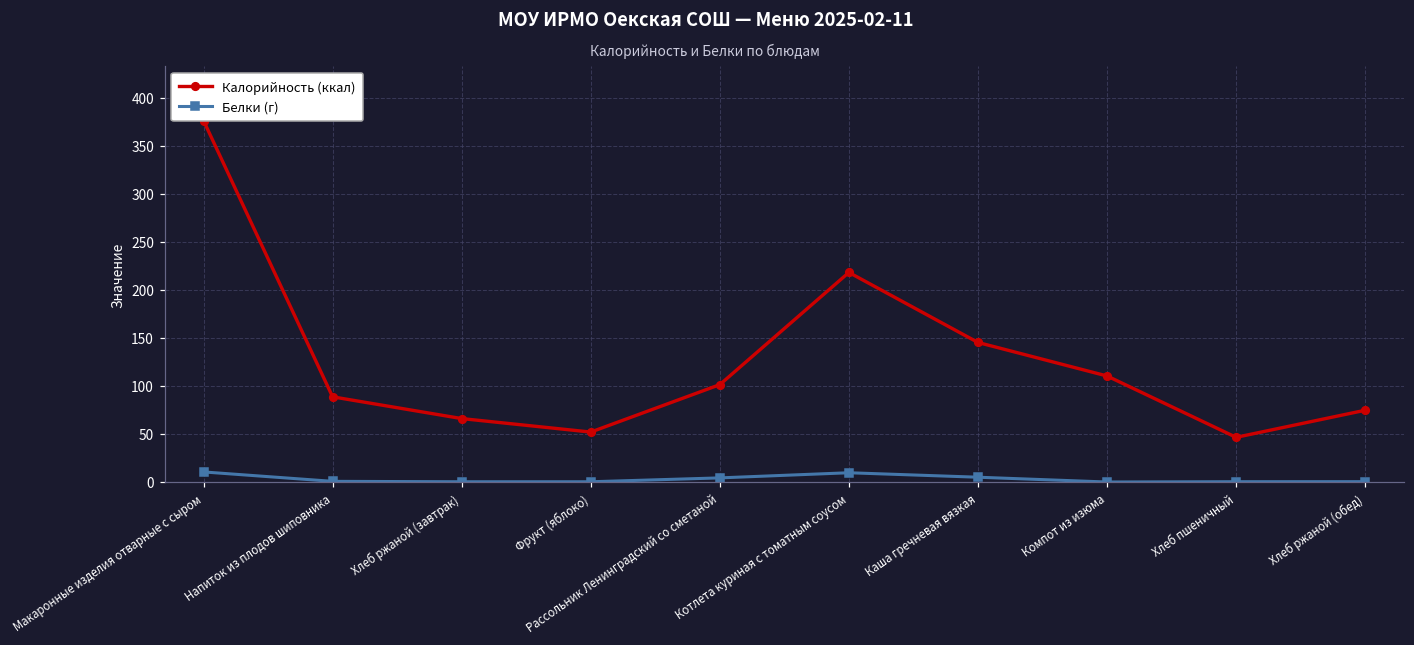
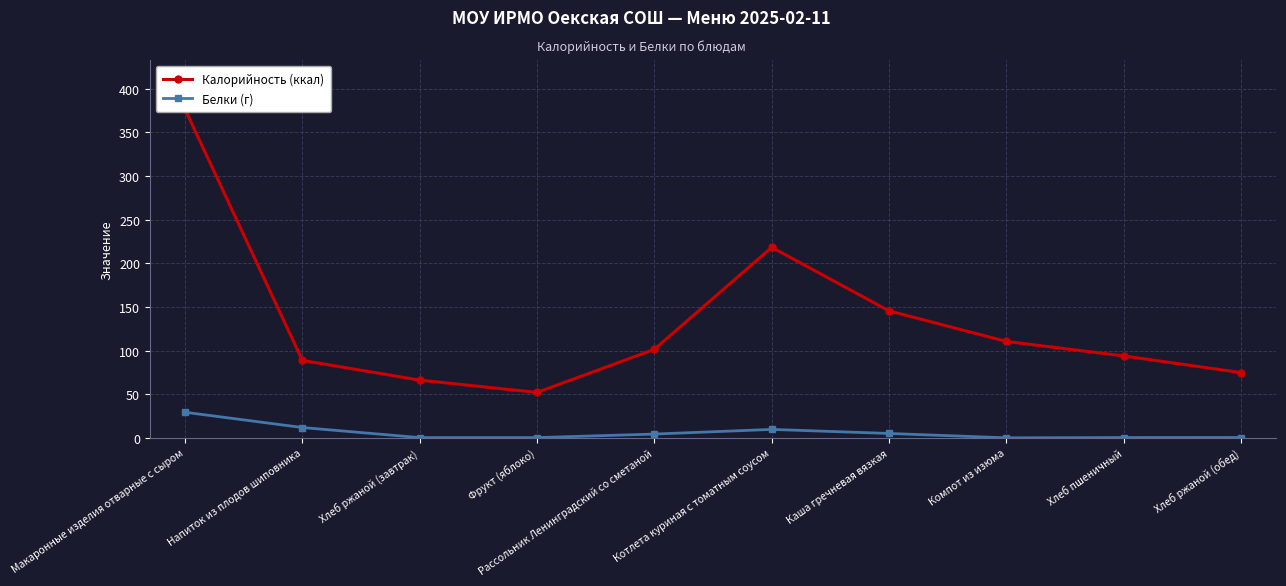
Белки (г), Макаронные изделия отварные с сыром: 10 -> 30
Белки (г), Напиток из плодов шиповника: 0 -> 10
Калорийность (ккал), Хлеб пшеничный: 50 -> 90
